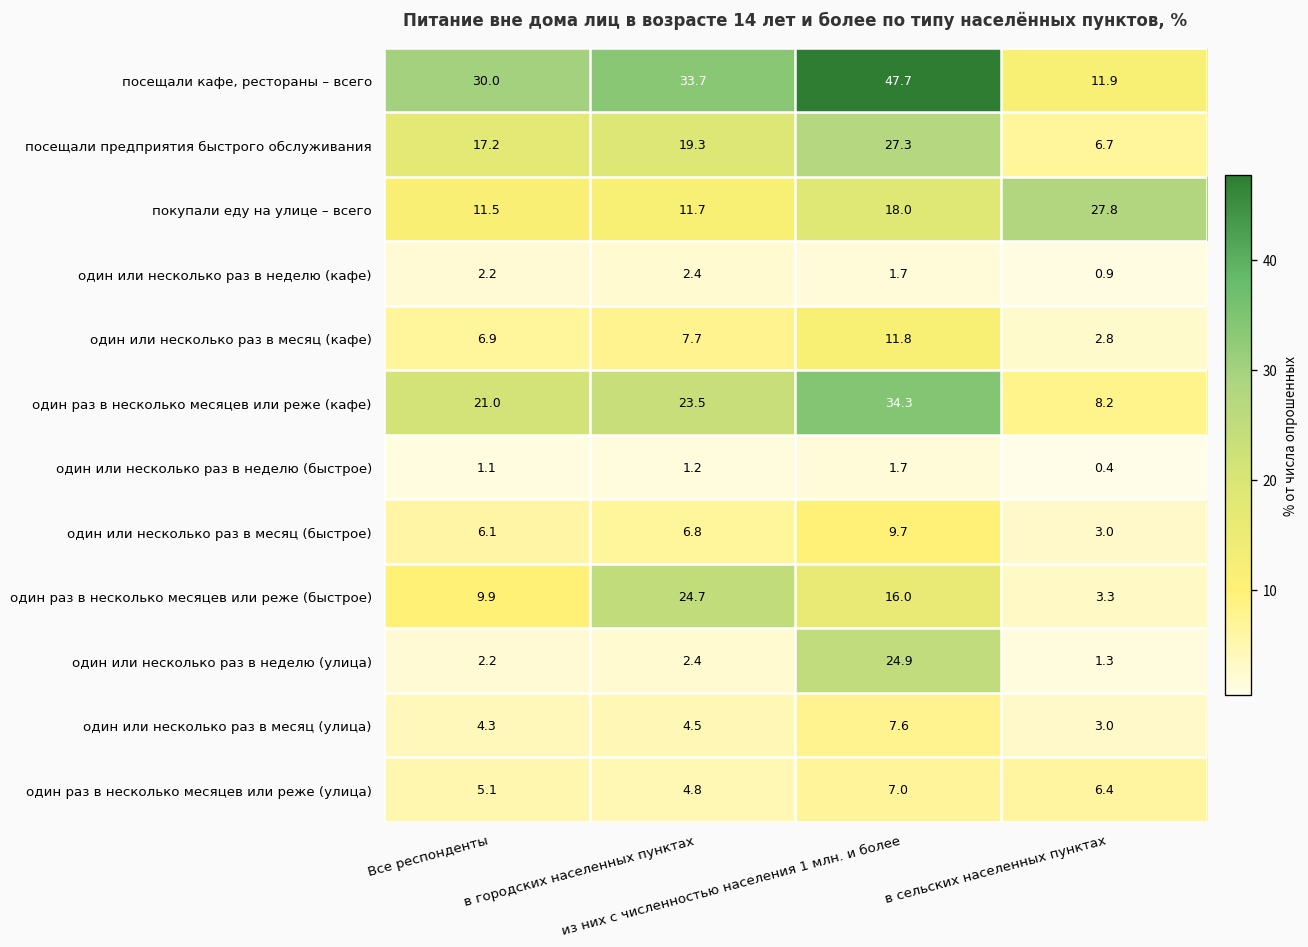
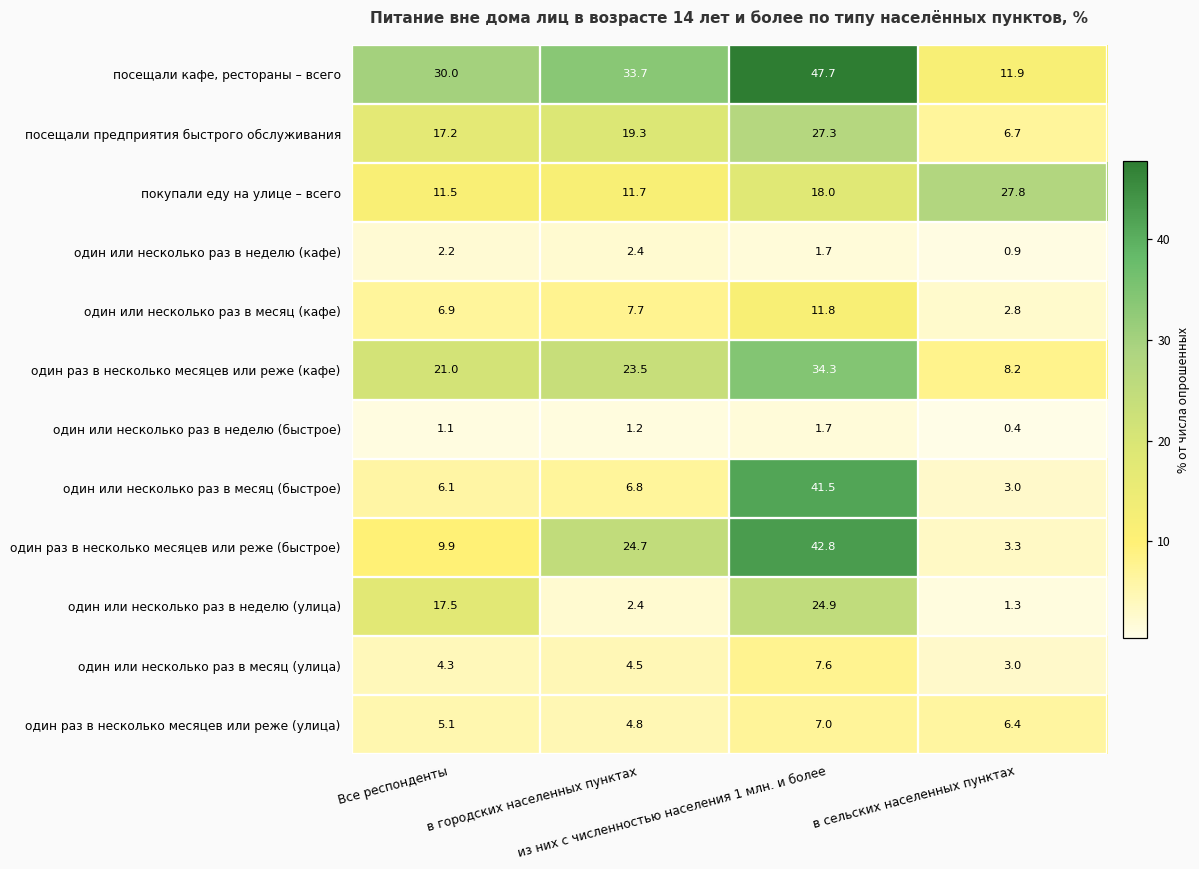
один или несколько раз в месяц (быстрое), из них с численностью населения 1 млн. и более: 9.7 -> 41.5
один раз в несколько месяцев или реже (быстрое), из них с численностью населения 1 млн. и более: 16.0 -> 42.8
один или несколько раз в неделю (улица), Все респонденты: 2.2 -> 17.5
